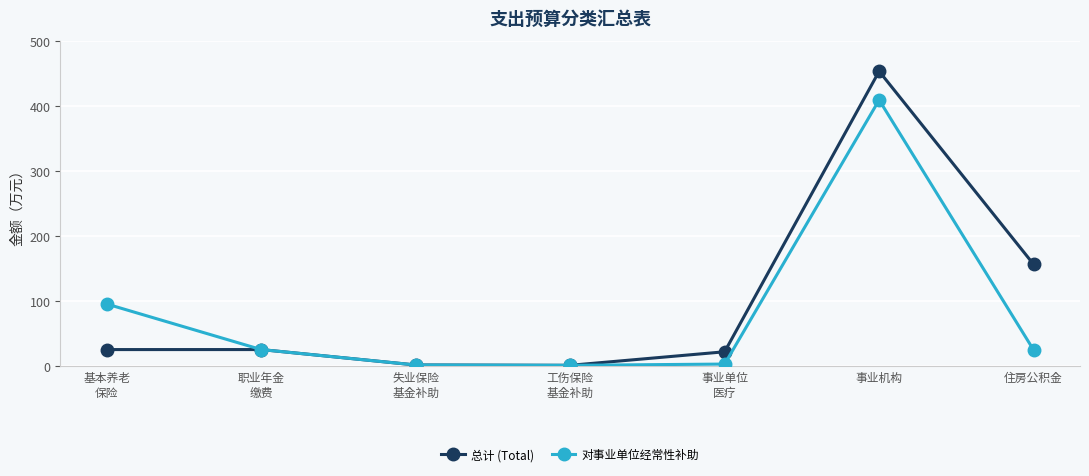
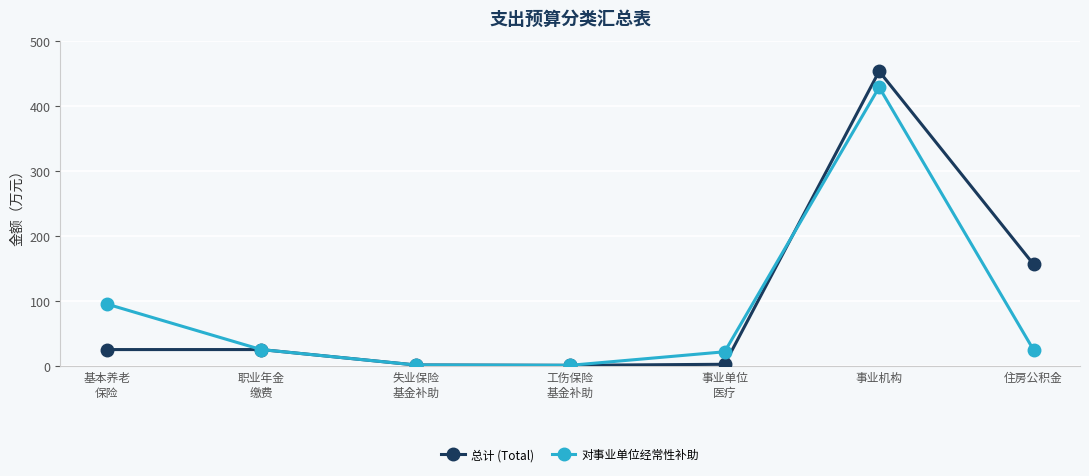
总计 (Total), 事业单位 医疗: 20 -> 0
对事业单位经常性补助, 事业单位 医疗: 0 -> 20
对事业单位经常性补助, 事业机构: 410 -> 430
